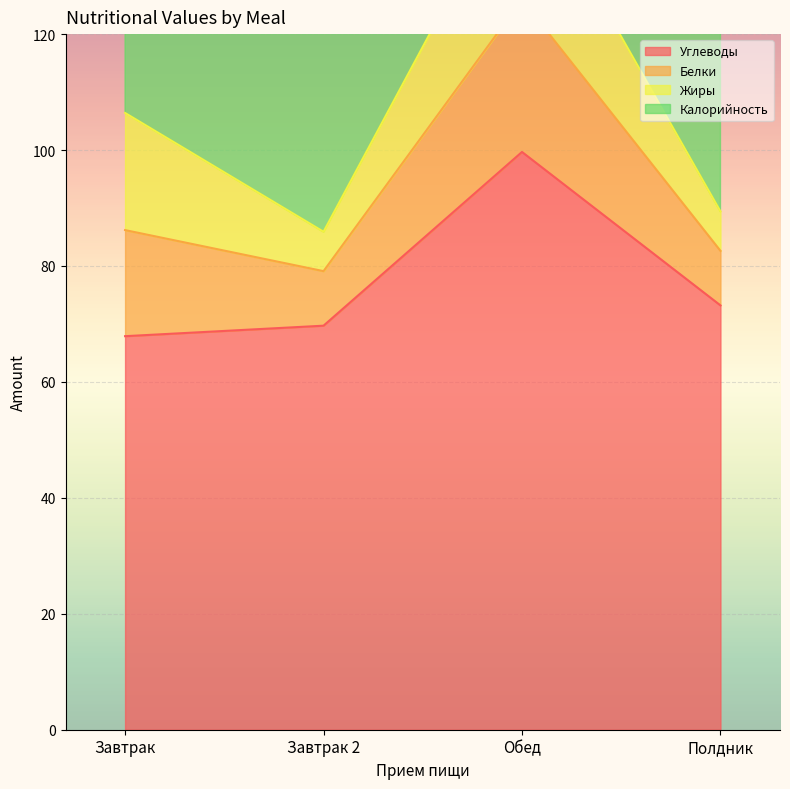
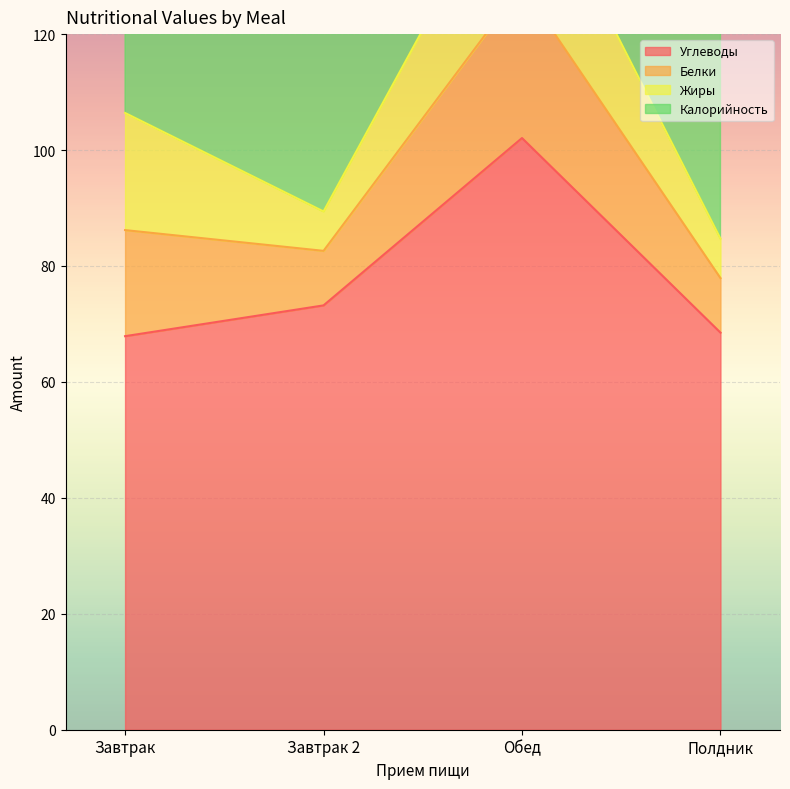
Углеводы, Завтрак 2: 70 -> 73
Углеводы, Обед: 100 -> 102
Углеводы, Полдник: 73 -> 69
